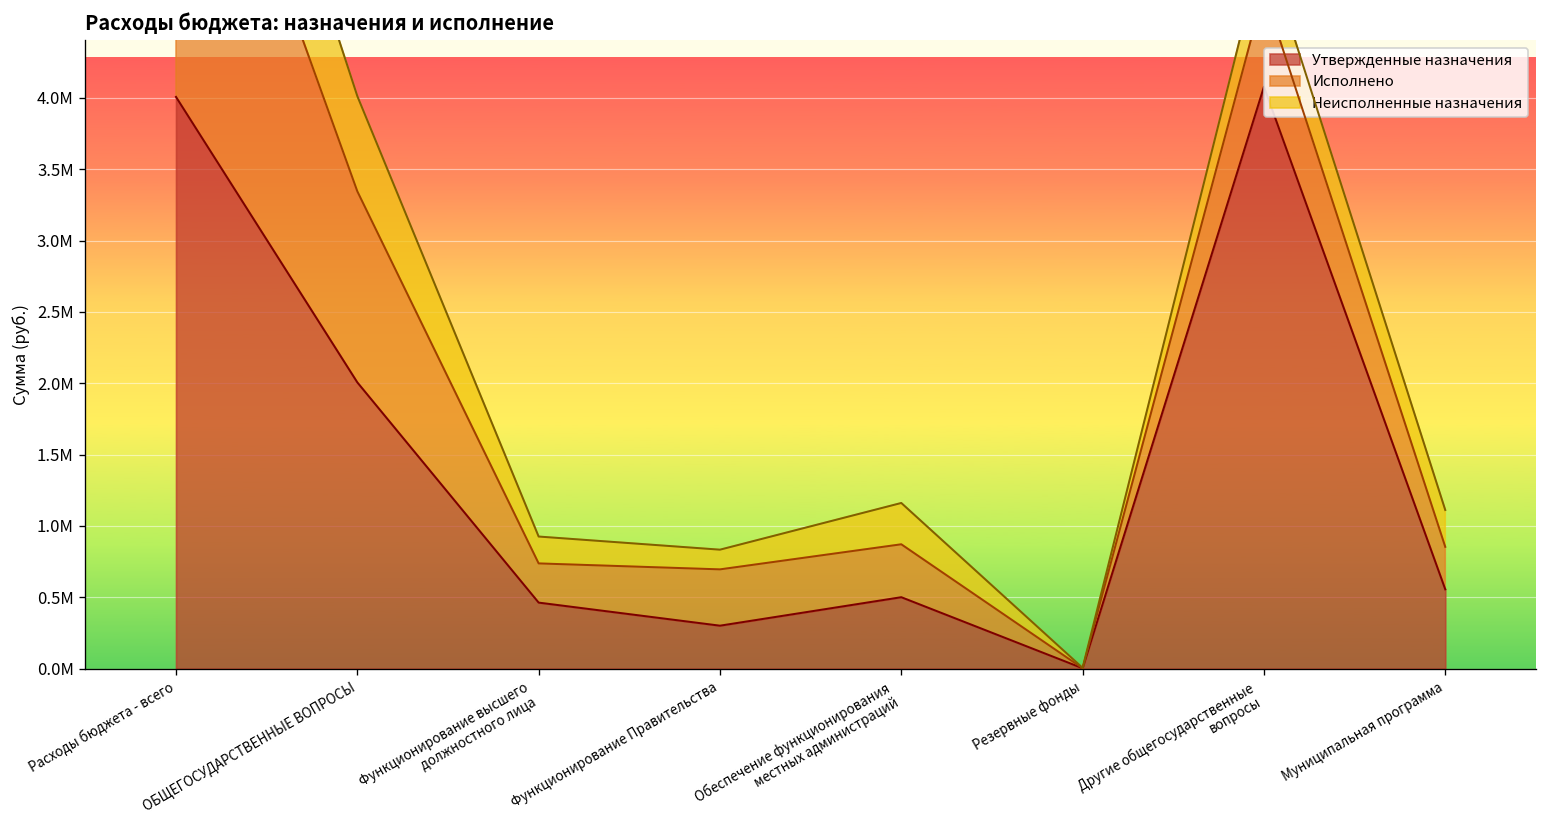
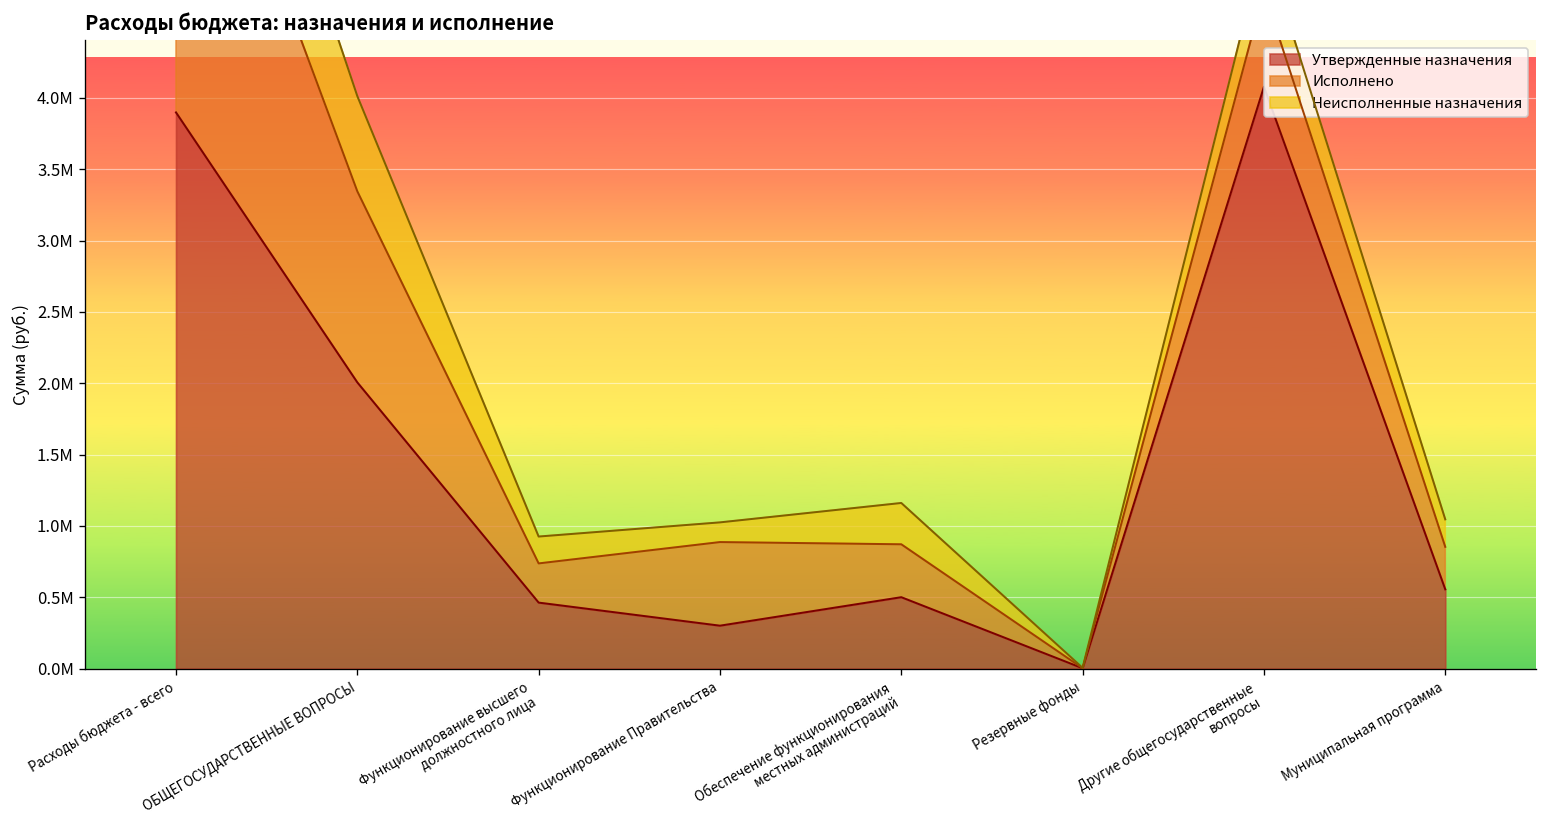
Утвержденные назначения, Расходы бюджета - всего: 4010000 -> 3900000
Исполнено, Функционирование Правительства: 390000 -> 590000
Неисполненные назначения, Муниципальная программа: 260000 -> 190000
